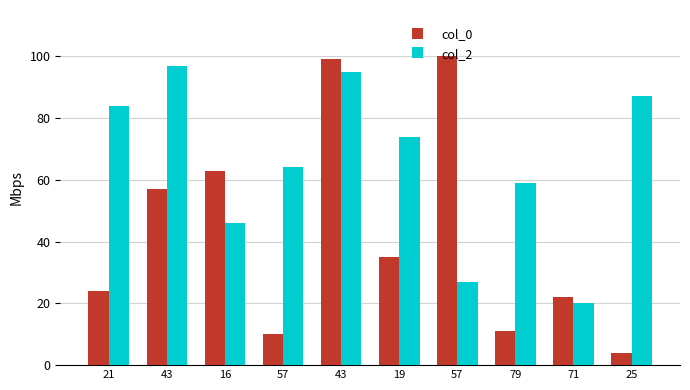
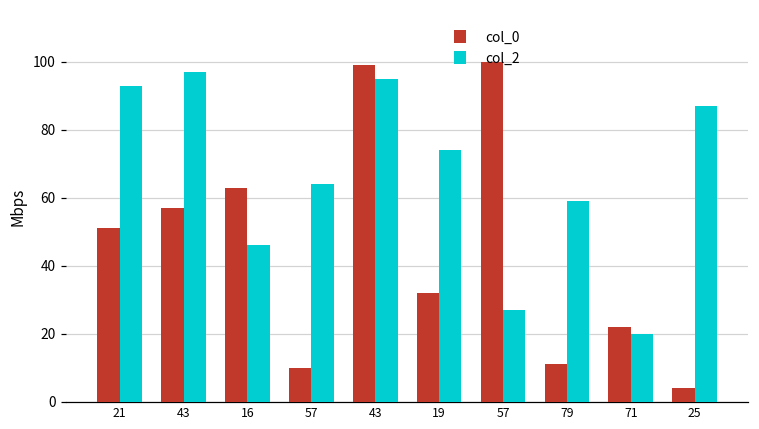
col_0, 21: 24 -> 51
col_2, 21: 84 -> 93
col_0, 19: 35 -> 32
